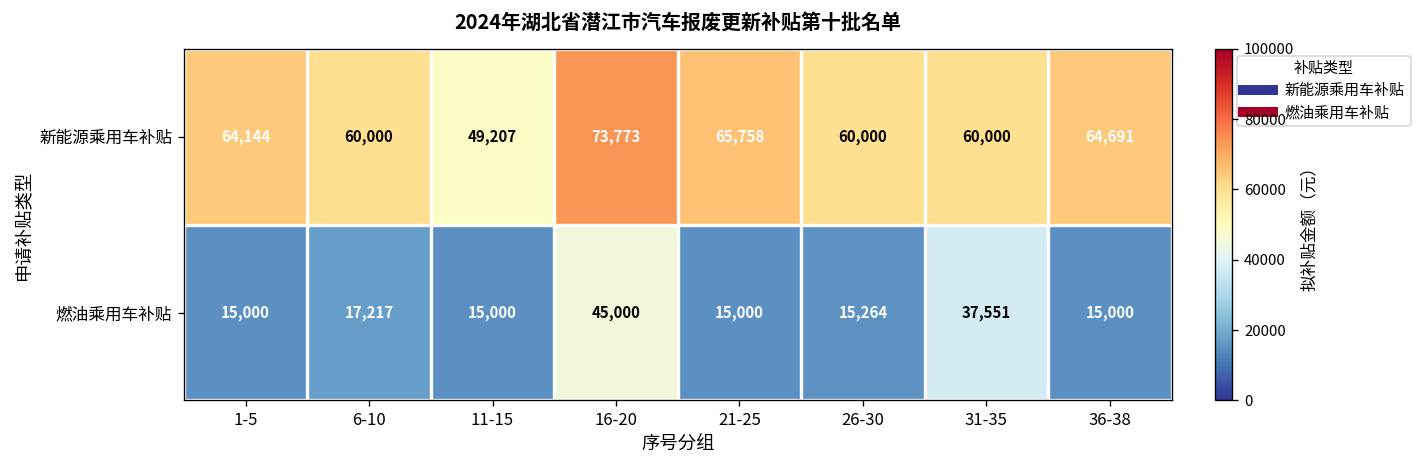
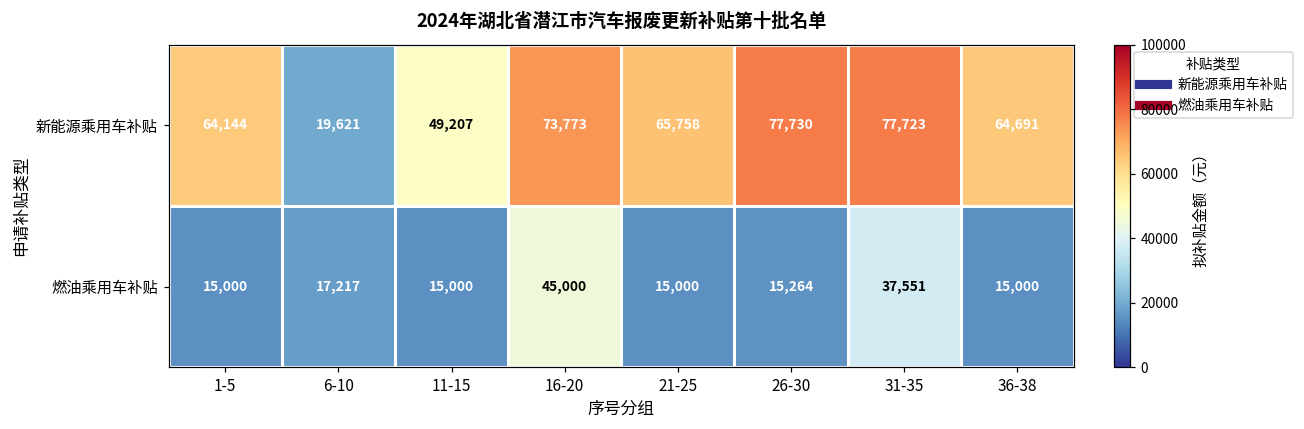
新能源乘用车补贴, 6-10: 60,000 -> 19,621
新能源乘用车补贴, 26-30: 60,000 -> 77,730
新能源乘用车补贴, 31-35: 60,000 -> 77,723
